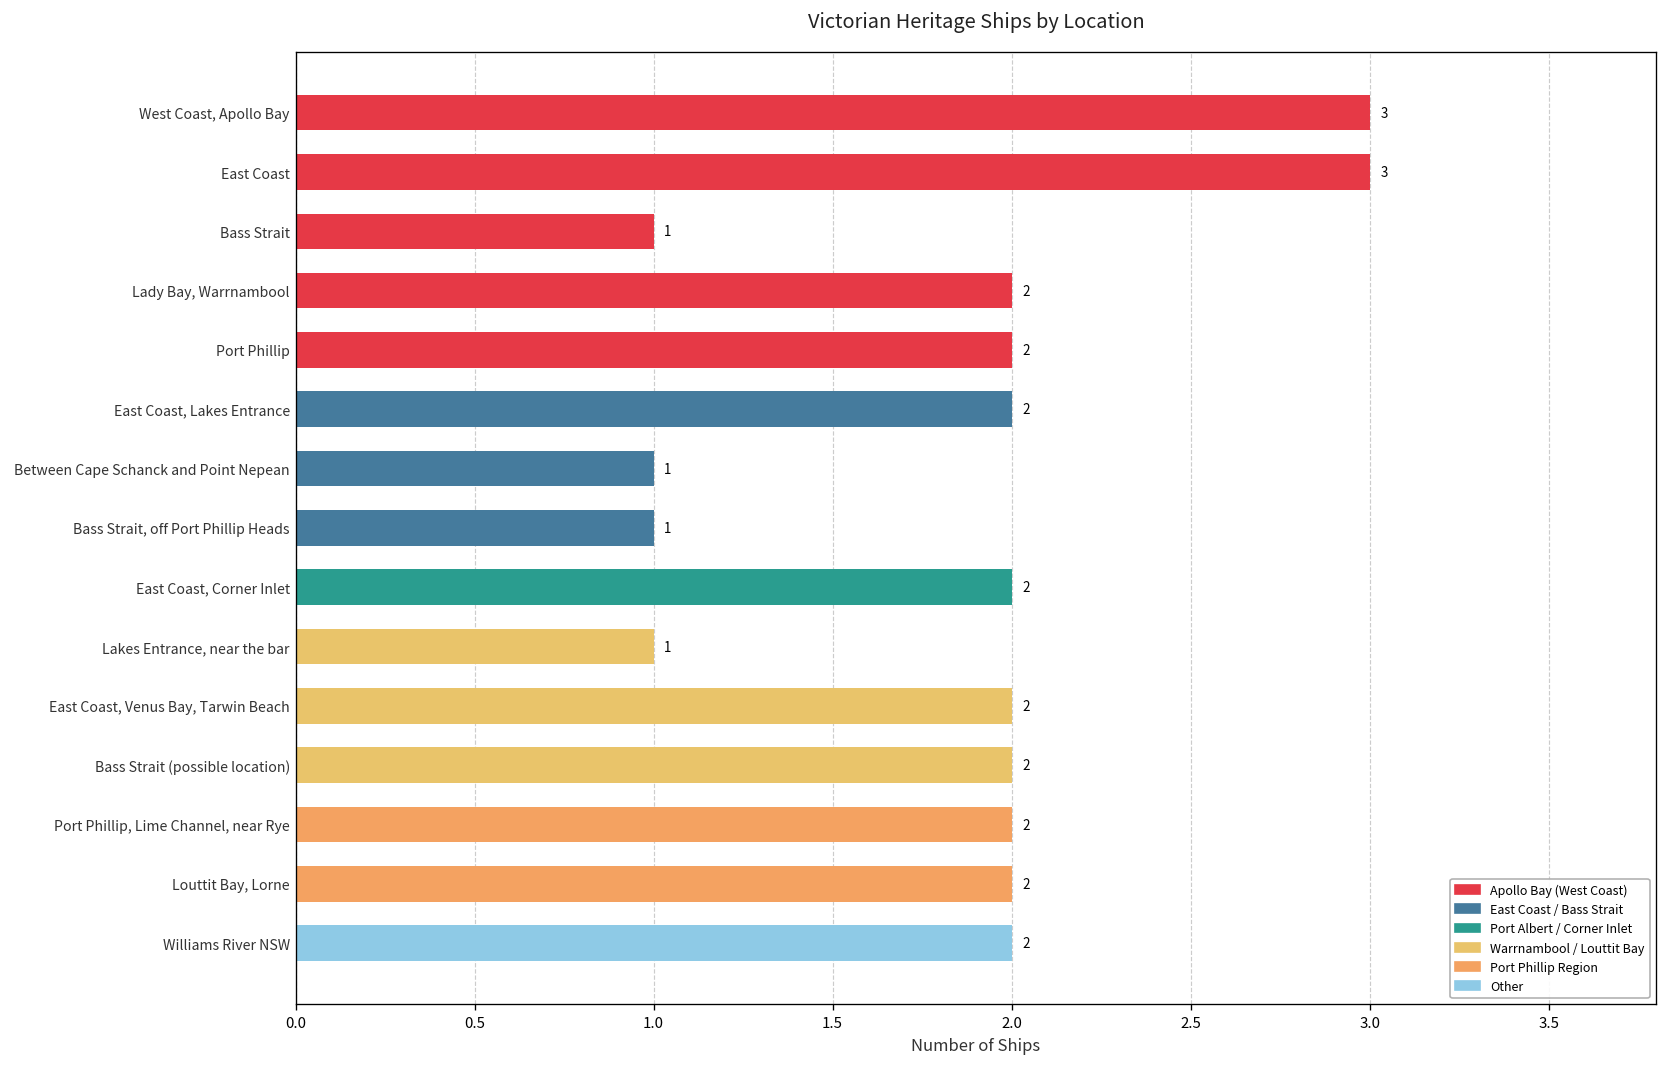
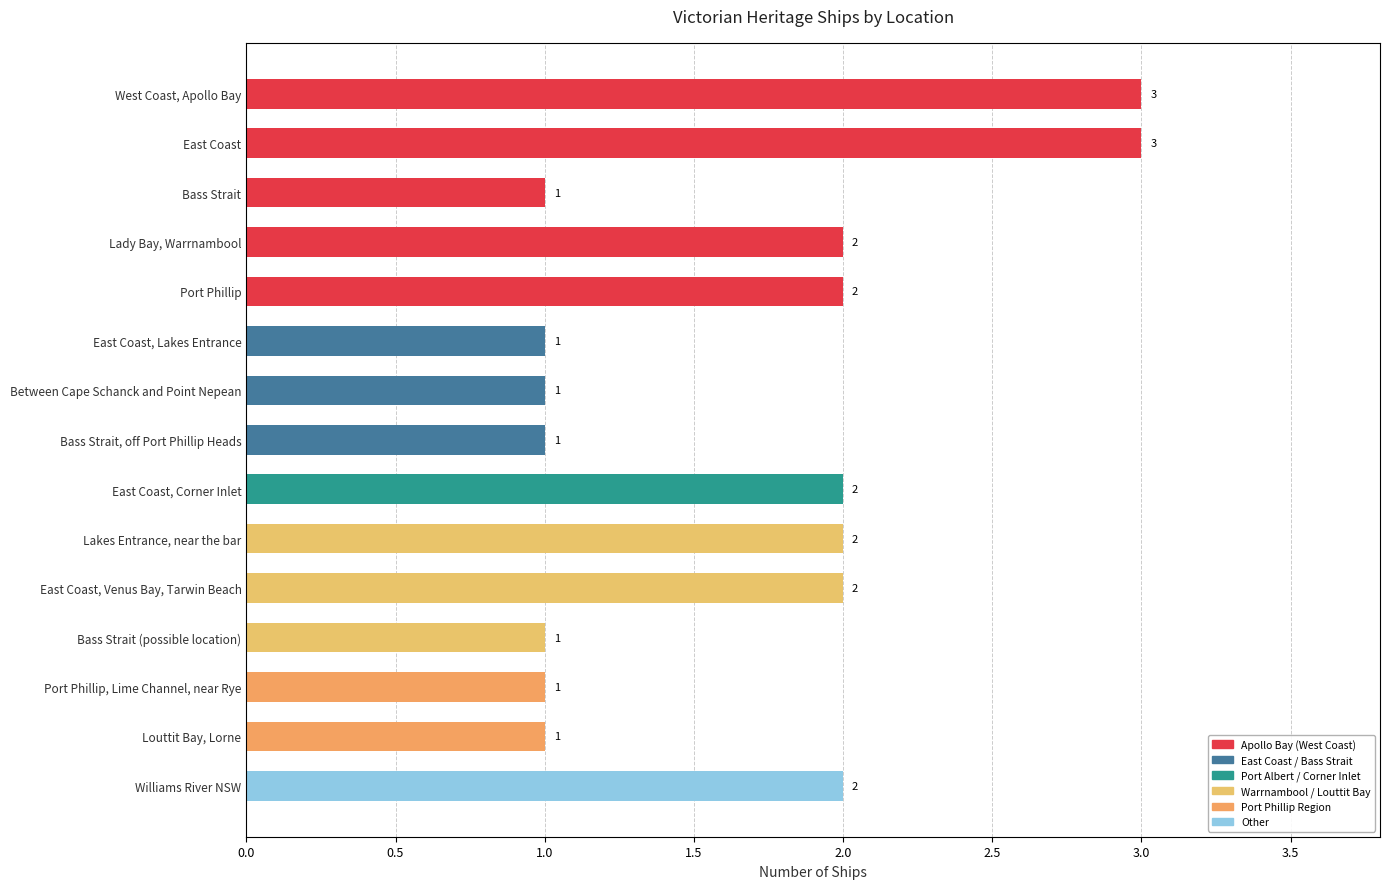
East Coast, Lakes Entrance: 2 -> 1
Lakes Entrance, near the bar: 1 -> 2
Bass Strait (possible location): 2 -> 1
Port Phillip, Lime Channel, near Rye: 2 -> 1
Louttit Bay, Lorne: 2 -> 1
